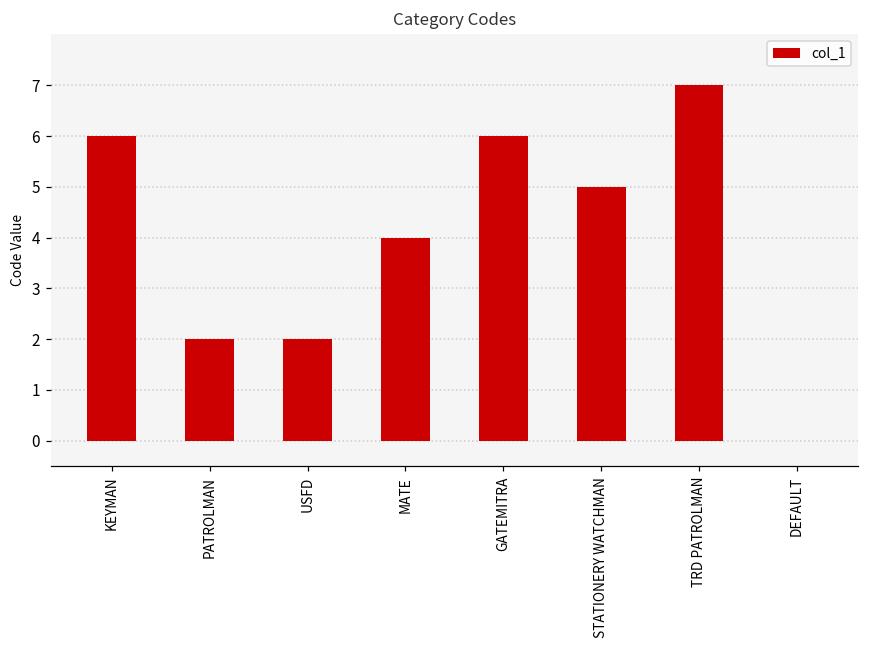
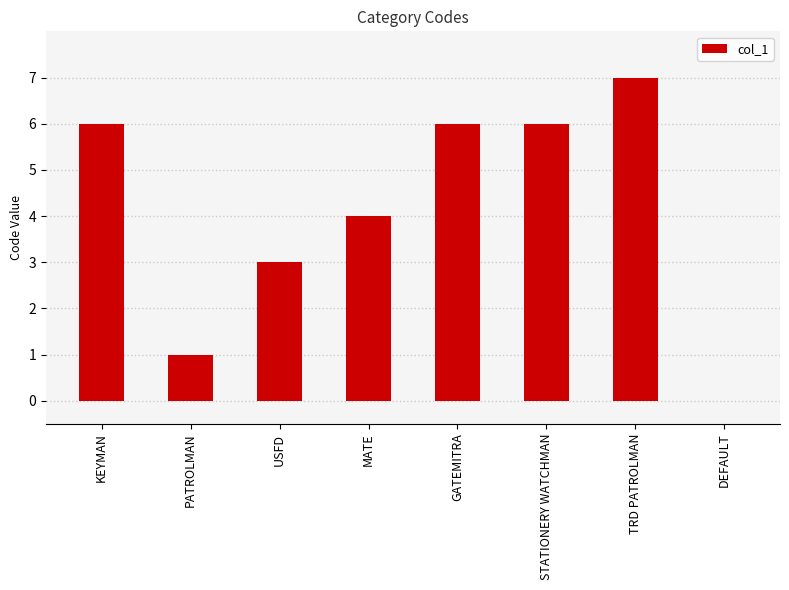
PATROLMAN: 2 -> 1
USFD: 2 -> 3
STATIONERY WATCHMAN: 5 -> 6
